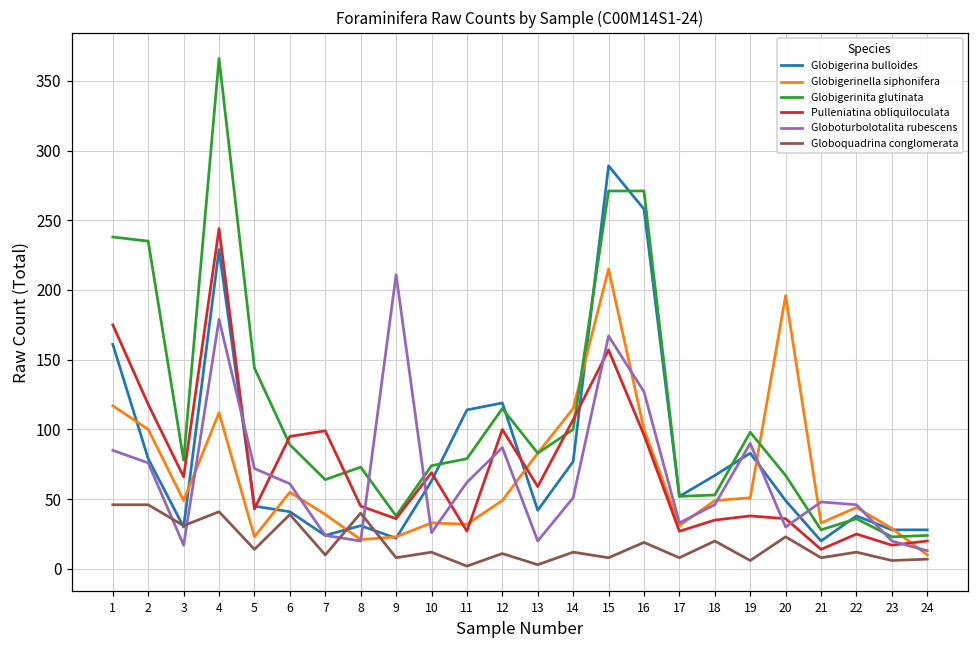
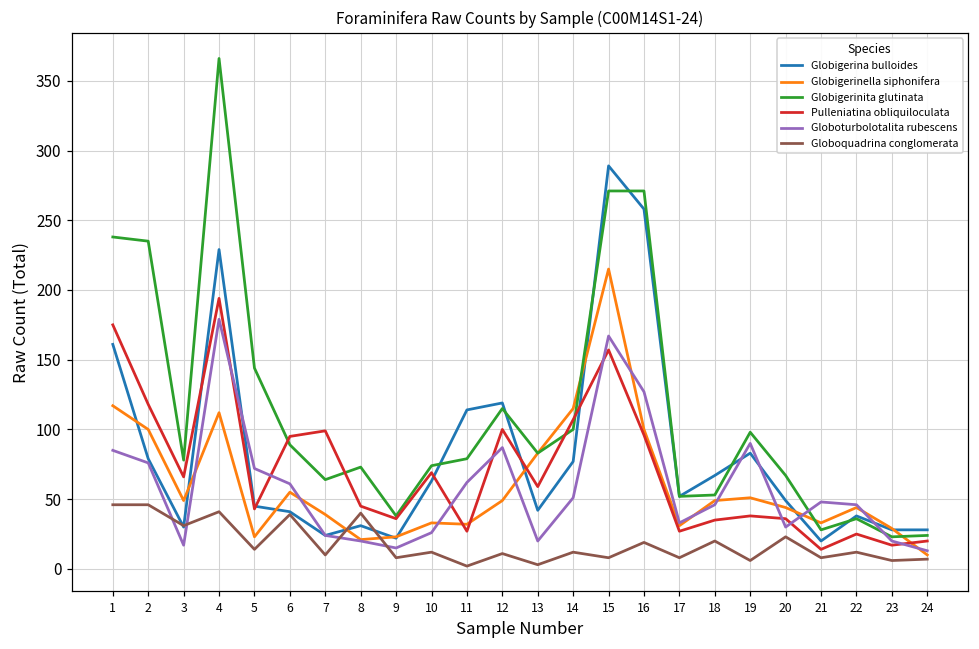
Pulleniatina obliquiloculata, 4: 244 -> 194
Globoturbolotalita rubescens, 9: 211 -> 15
Globigerinella siphonifera, 20: 196 -> 44
